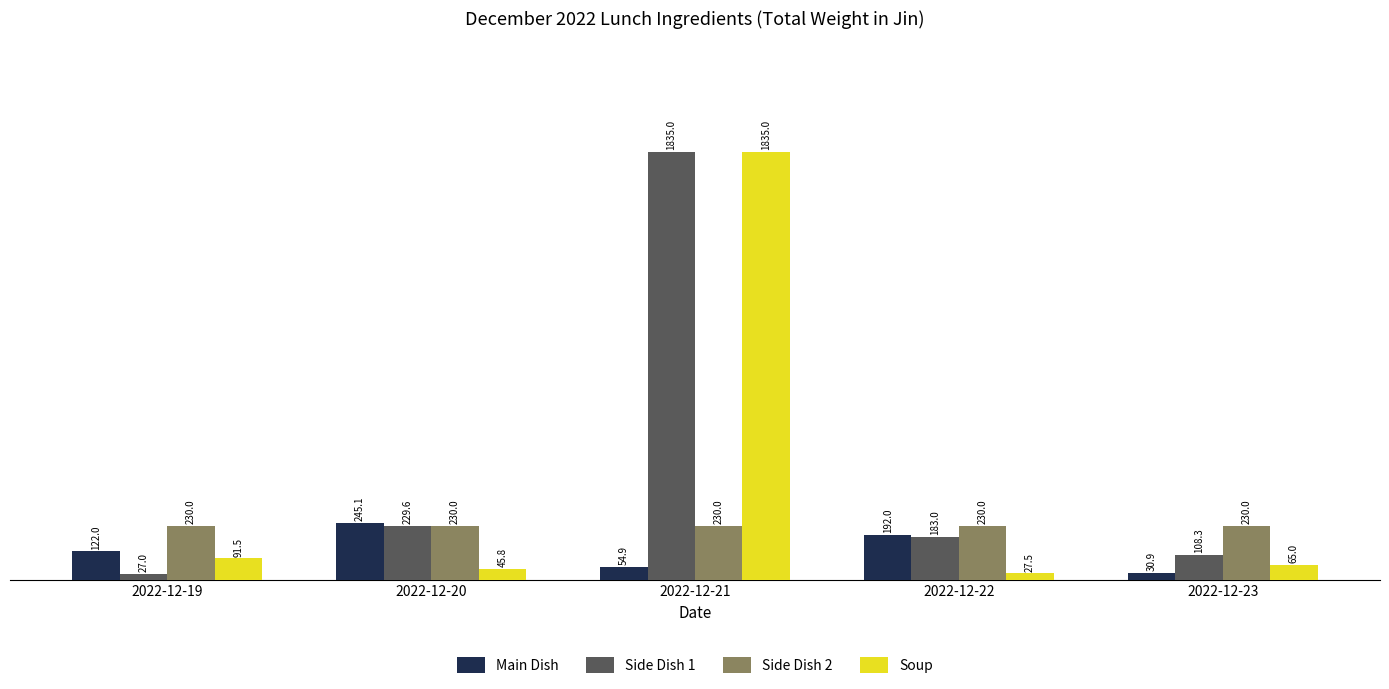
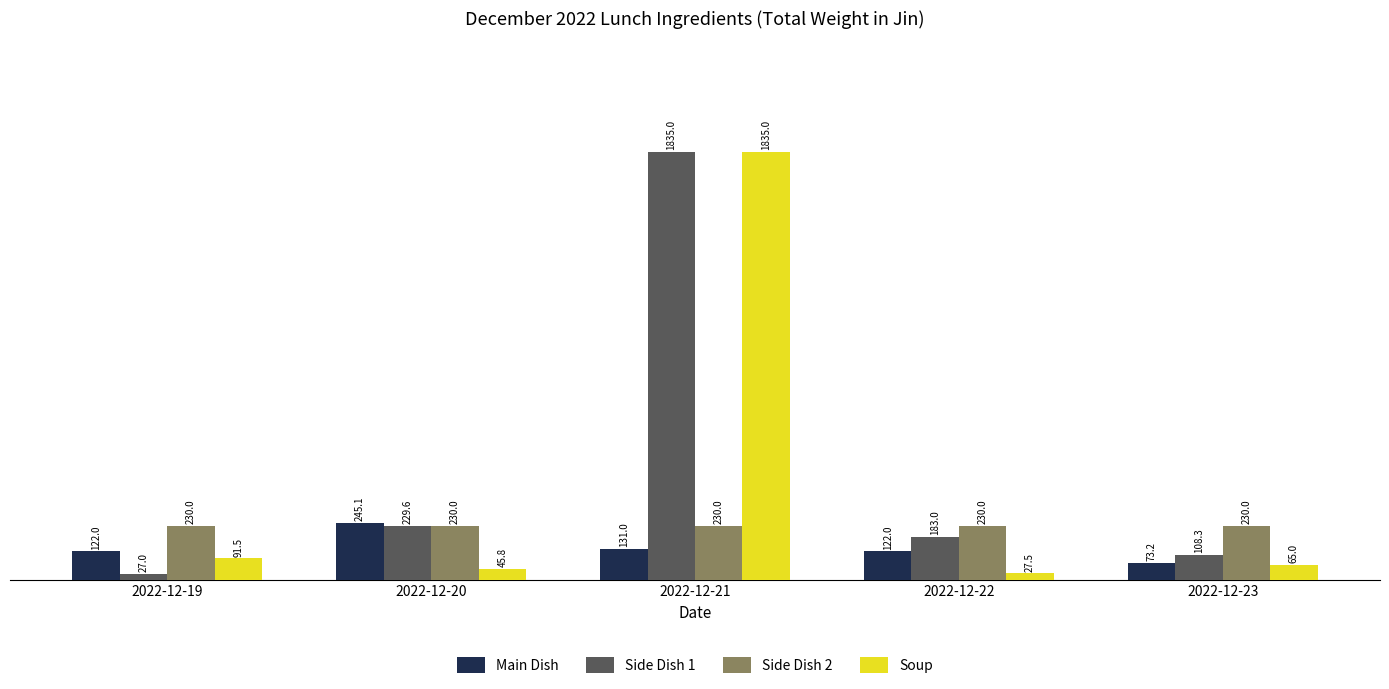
Main Dish, 2022-12-21: 54.9 -> 131.0
Main Dish, 2022-12-22: 192.0 -> 122.0
Main Dish, 2022-12-23: 30.9 -> 73.2
